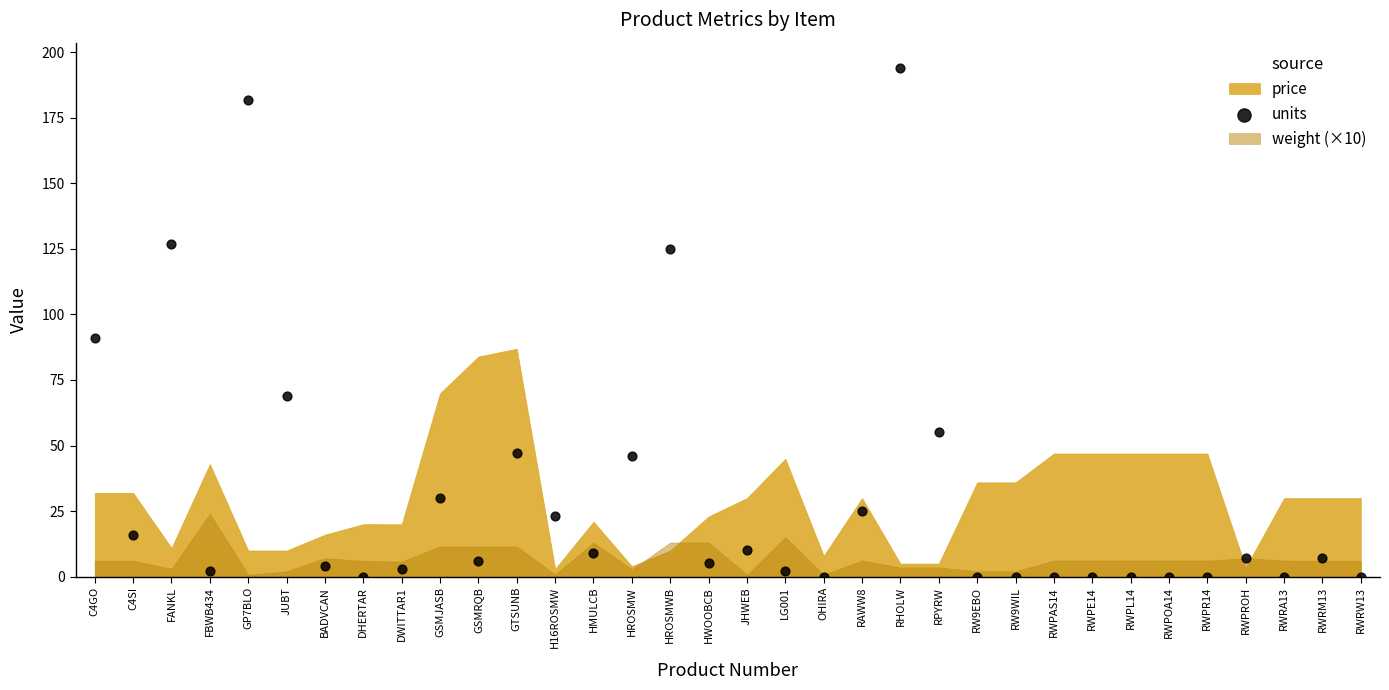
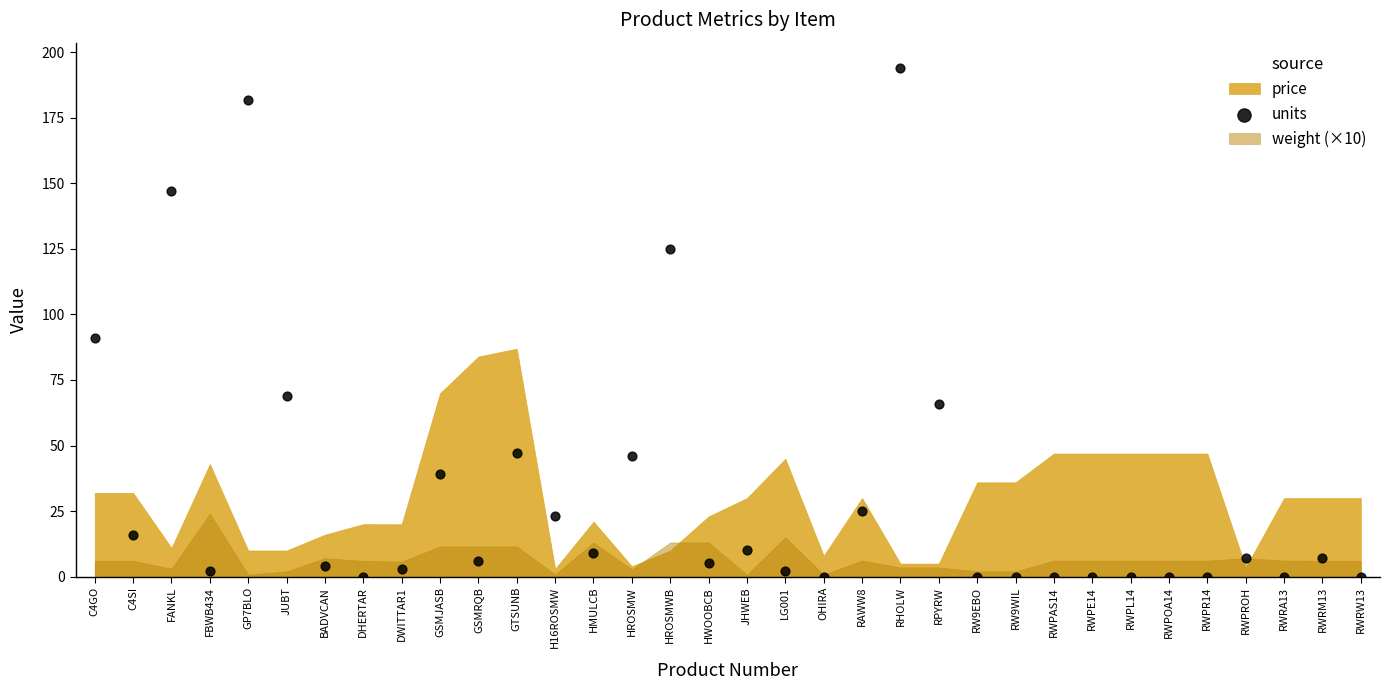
units, FANKL: 127 -> 147
units, GSMJASB: 30 -> 39
units, RPYRW: 55 -> 66
